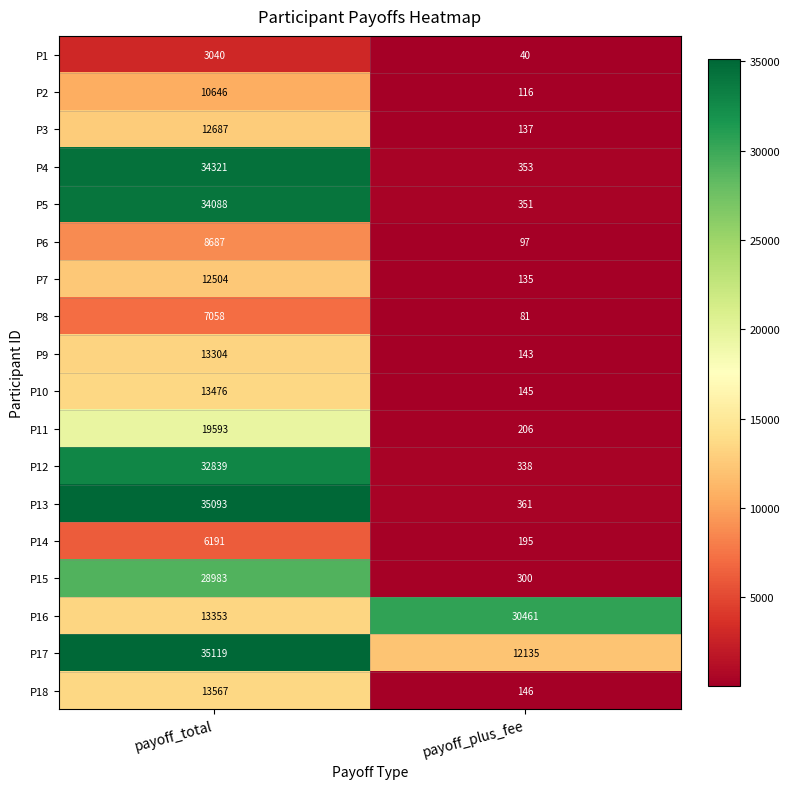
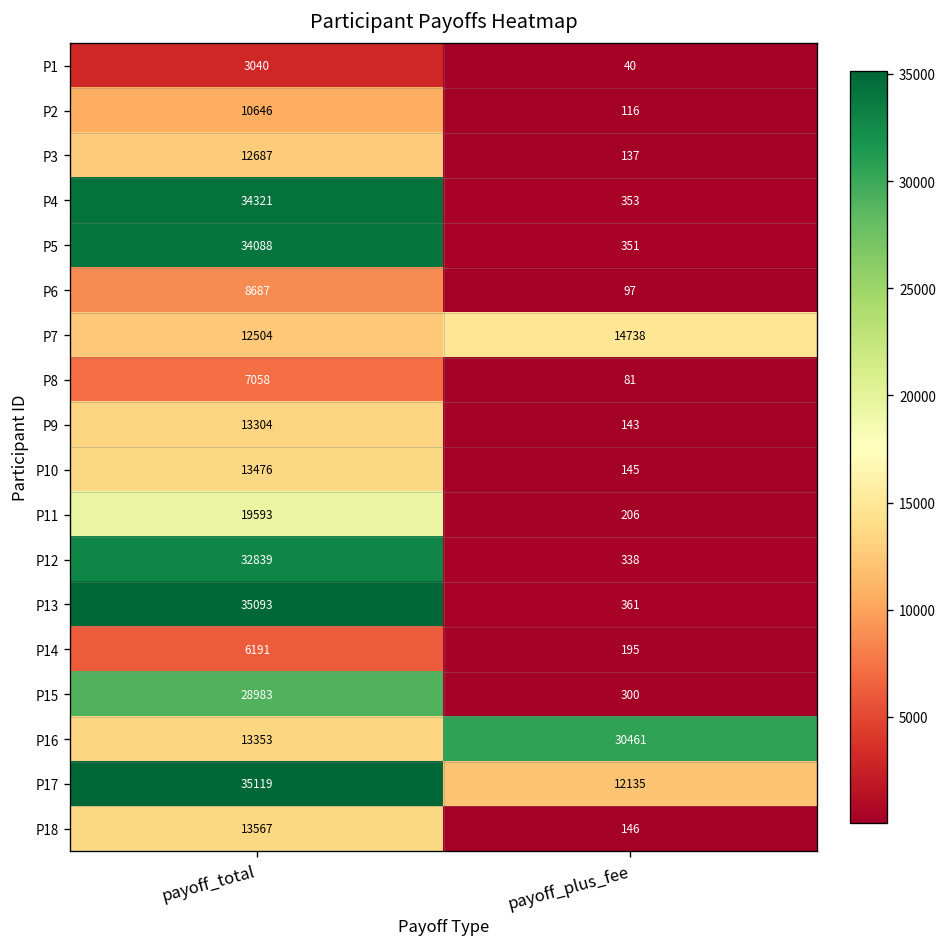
P7, payoff_plus_fee: 135 -> 14738
